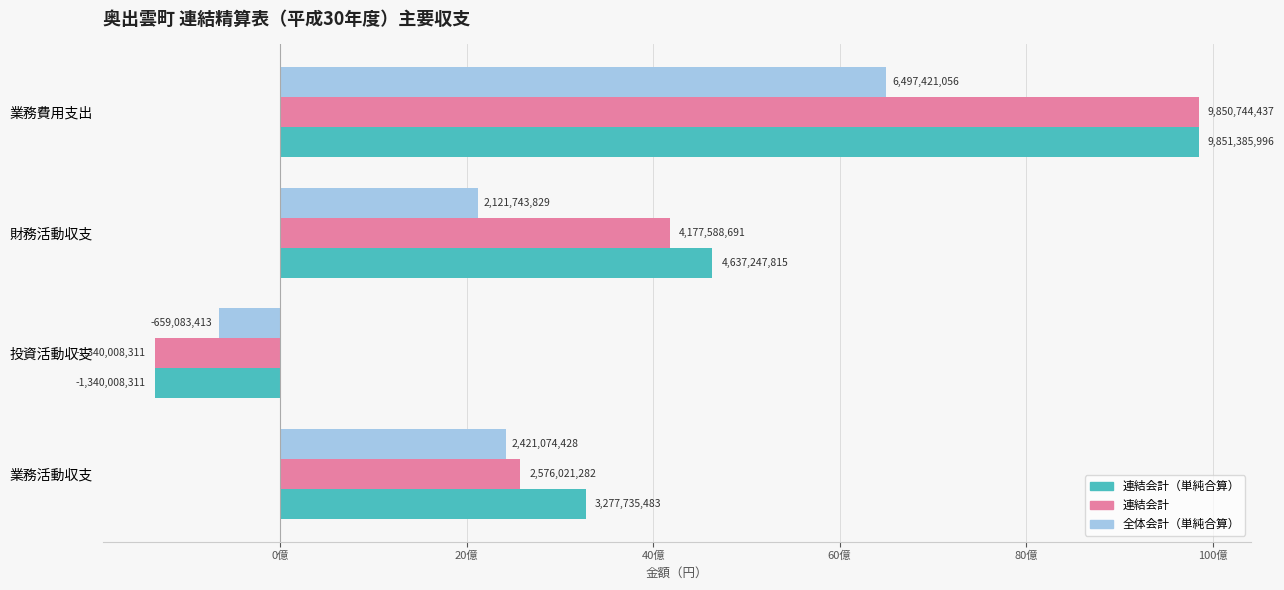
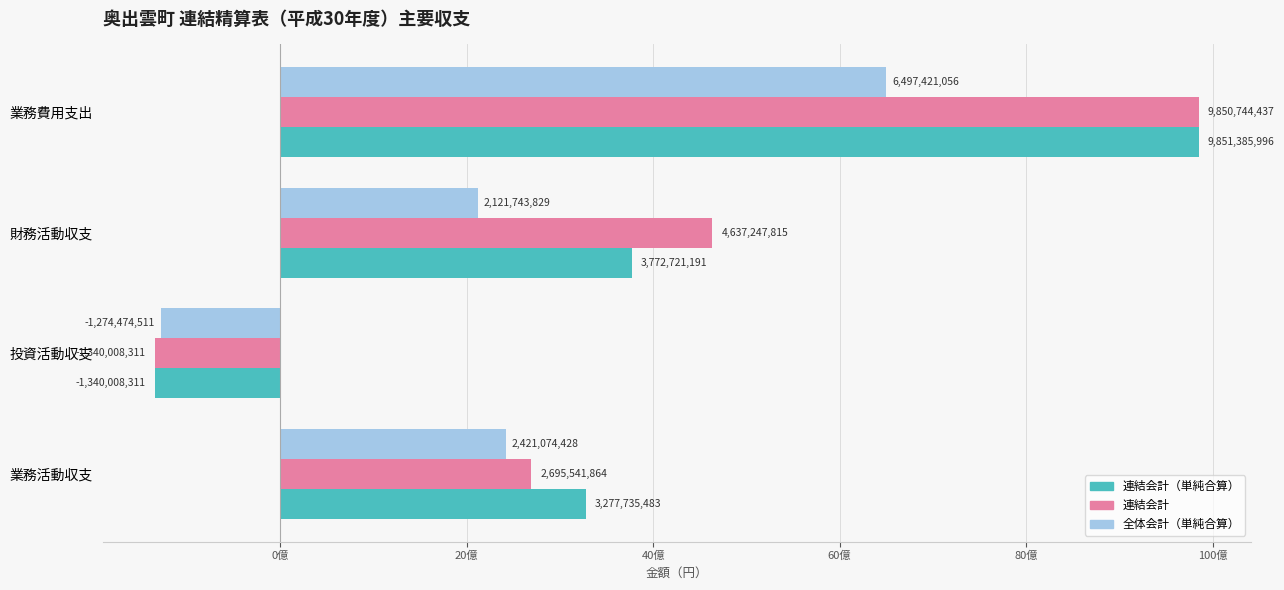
連結会計, 財務活動収支: 4,177,588,691 -> 4,637,247,815
連結会計（単純合算）, 財務活動収支: 4,637,247,815 -> 3,772,721,191
全体会計（単純合算）, 投資活動収支: -659,083,413 -> -1,274,474,511
連結会計, 業務活動収支: 2,576,021,282 -> 2,695,541,864
